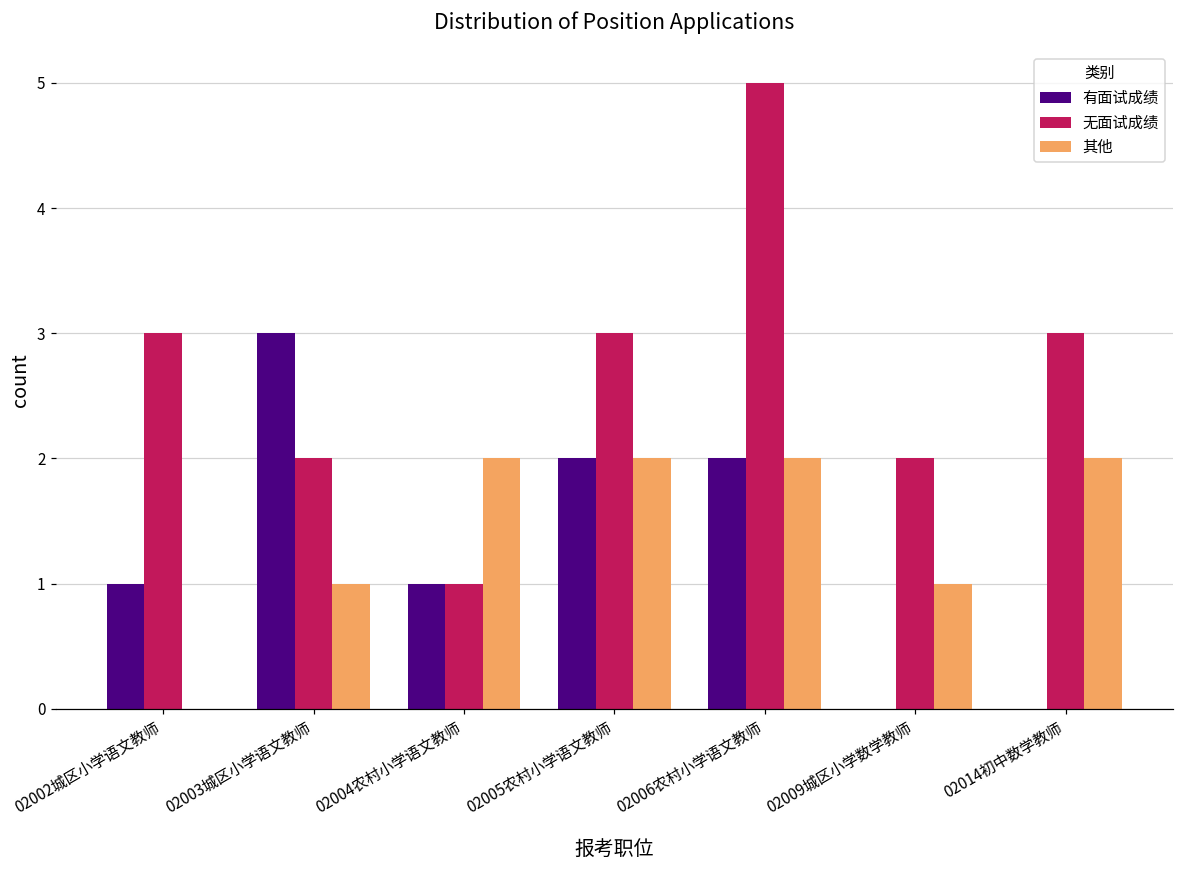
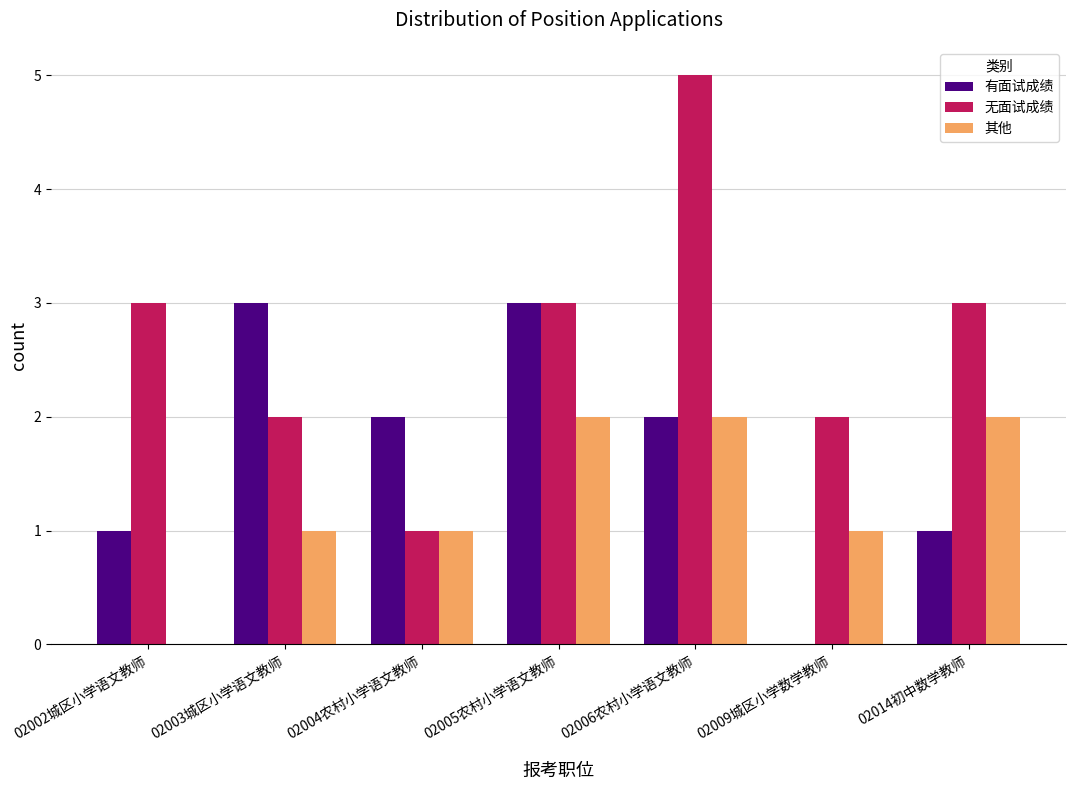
有面试成绩, 02004农村小学语文教师: 1 -> 2
其他, 02004农村小学语文教师: 2 -> 1
有面试成绩, 02005农村小学语文教师: 2 -> 3
有面试成绩, 02014初中数学教师: 0 -> 1
